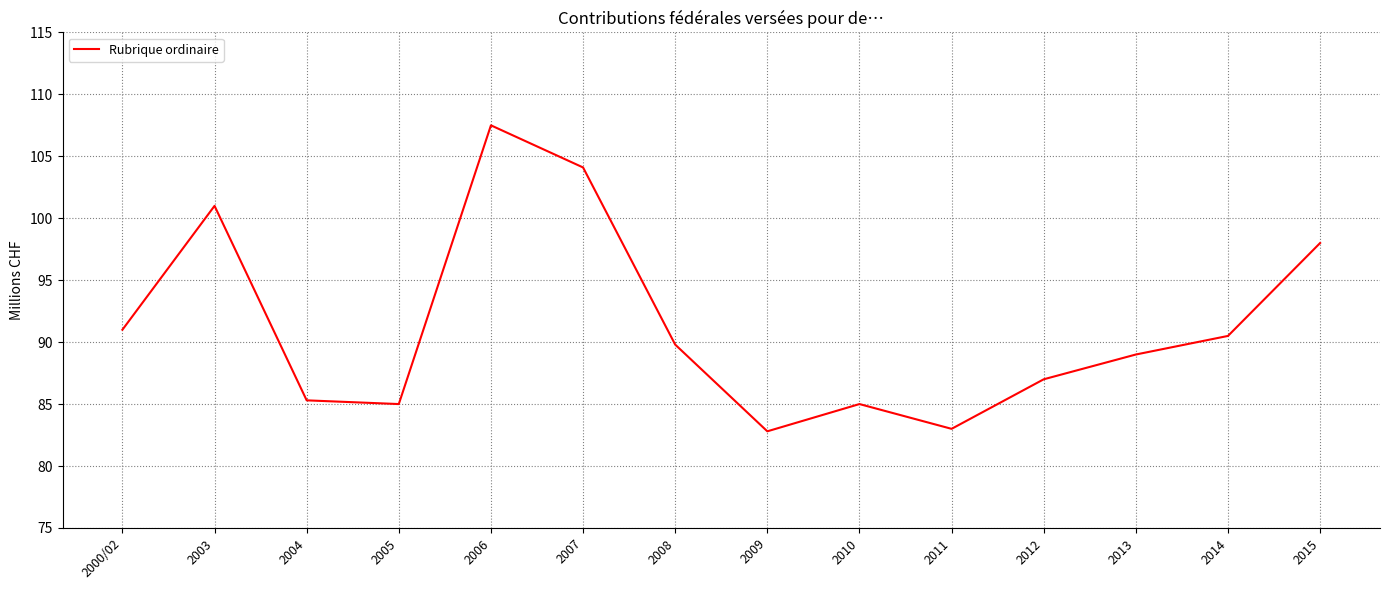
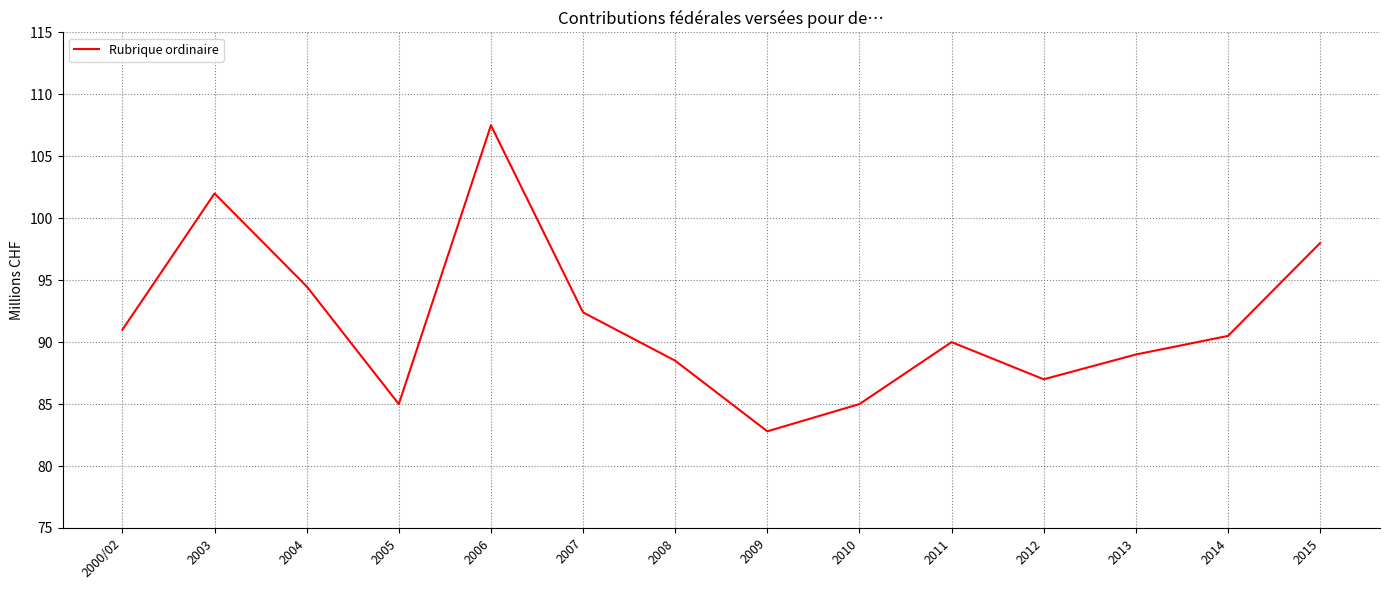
2003: 101 -> 102
2004: 85.3 -> 94.5
2007: 104.1 -> 92.4
2008: 89.8 -> 88.5
2011: 83 -> 90
